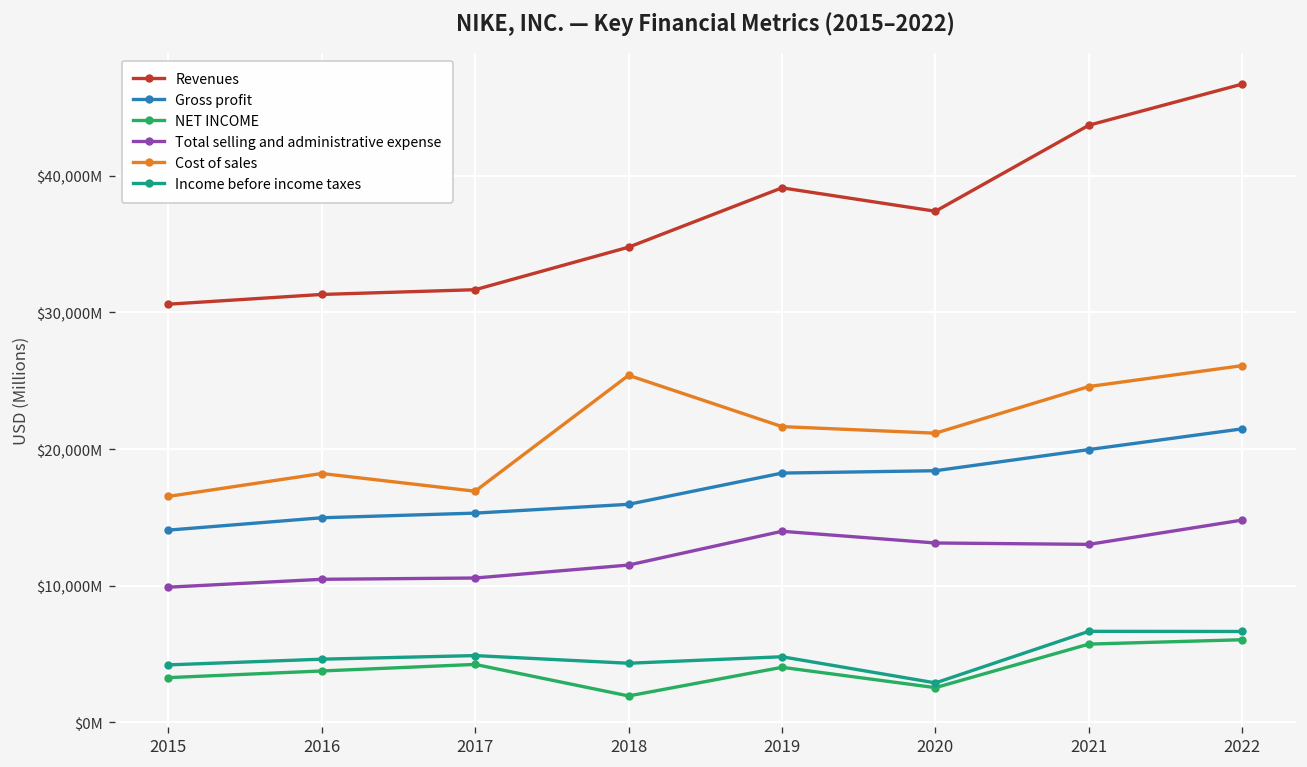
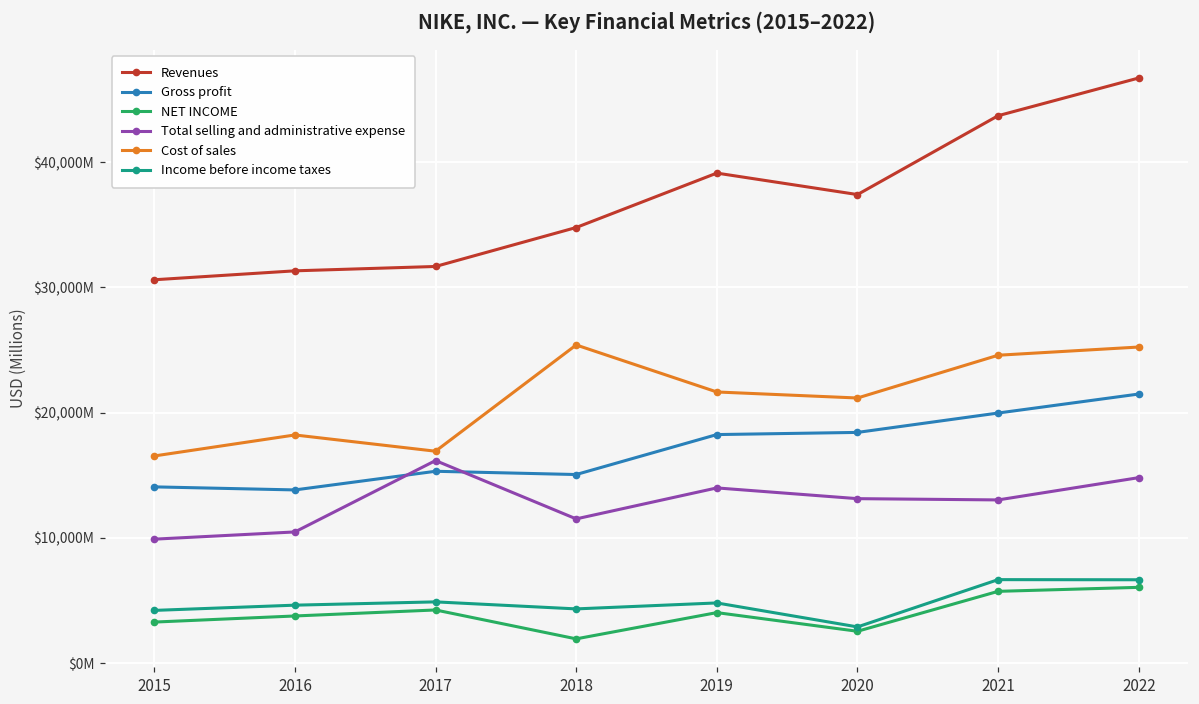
Gross profit, 2016: $15,000,000,000 -> $13,800,000,000
Total selling and administrative expense, 2017: $10,600,000,000 -> $16,200,000,000
Gross profit, 2018: $16,000,000,000 -> $15,100,000,000
Cost of sales, 2022: $26,100,000,000 -> $25,200,000,000
